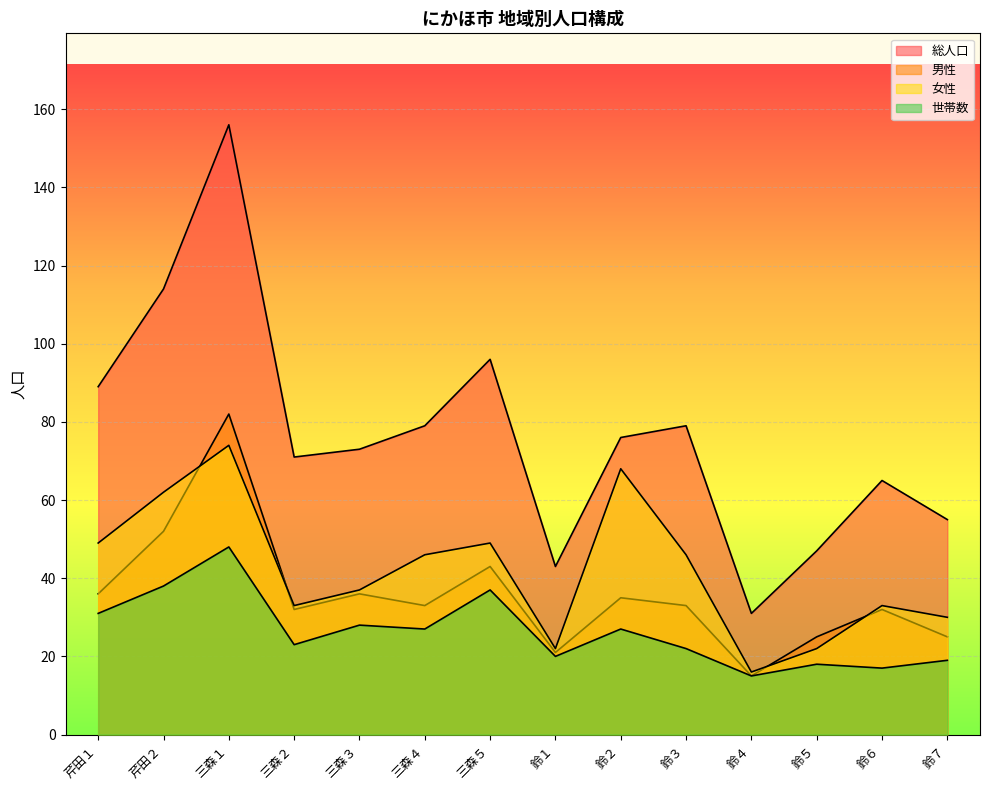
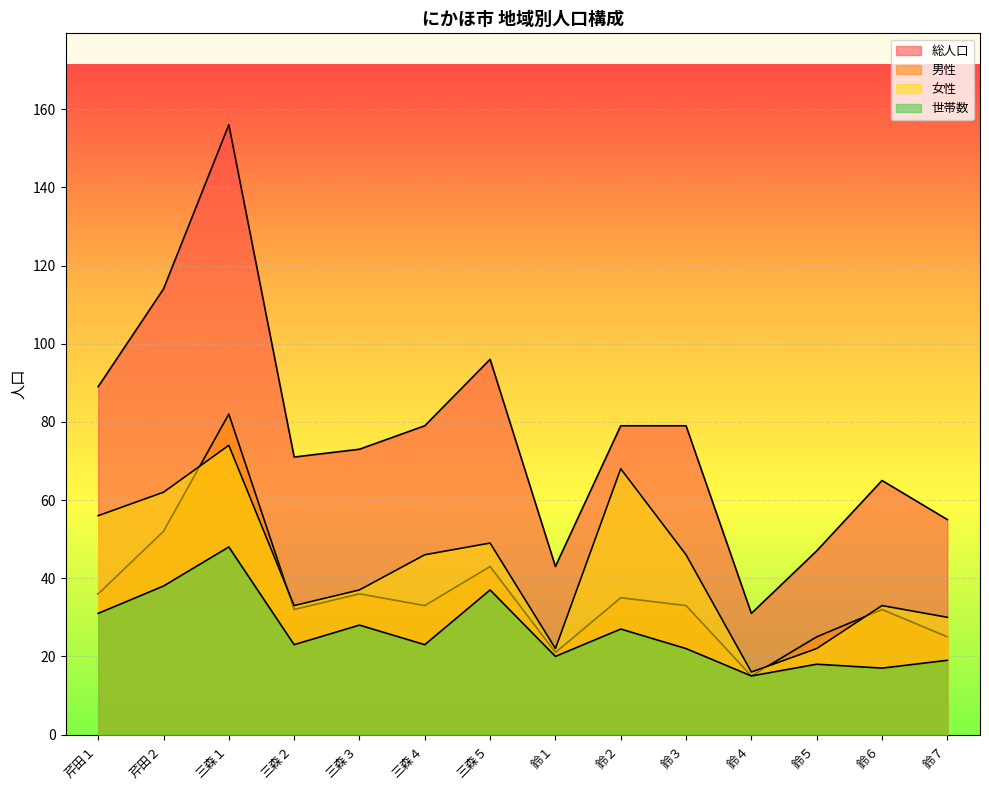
女性, 芹田１: 49 -> 56
世帯数, 三森４: 27 -> 23
総人口, 鈴２: 76 -> 79
